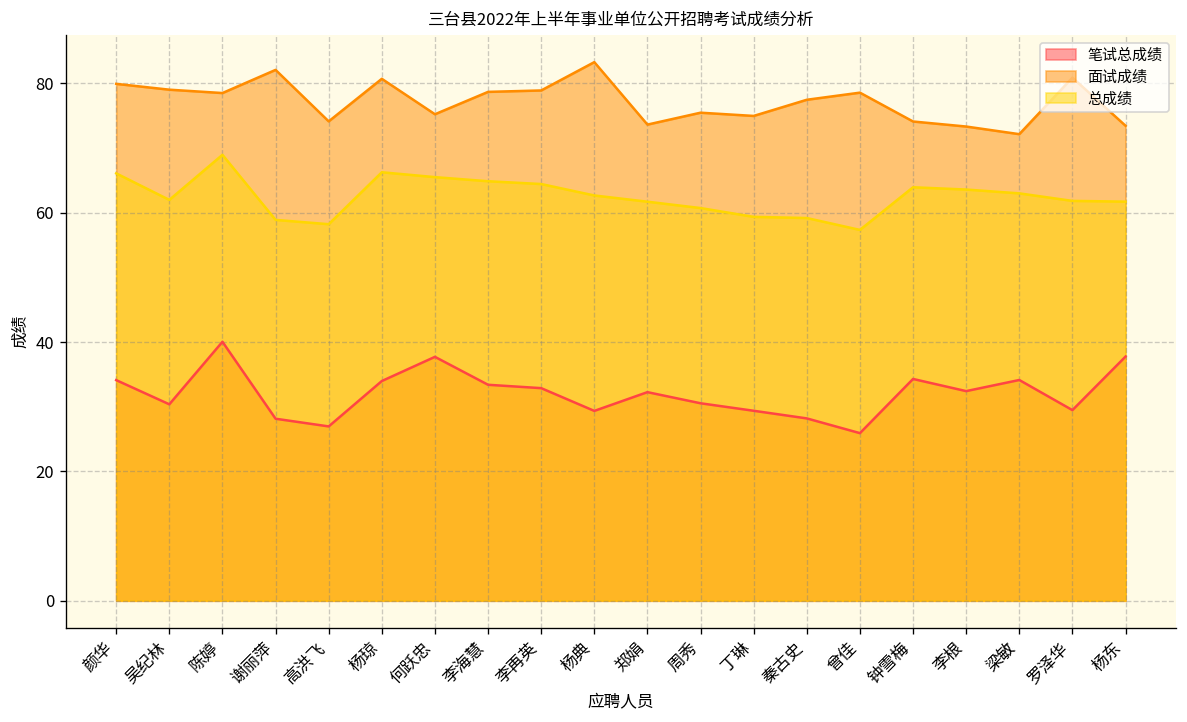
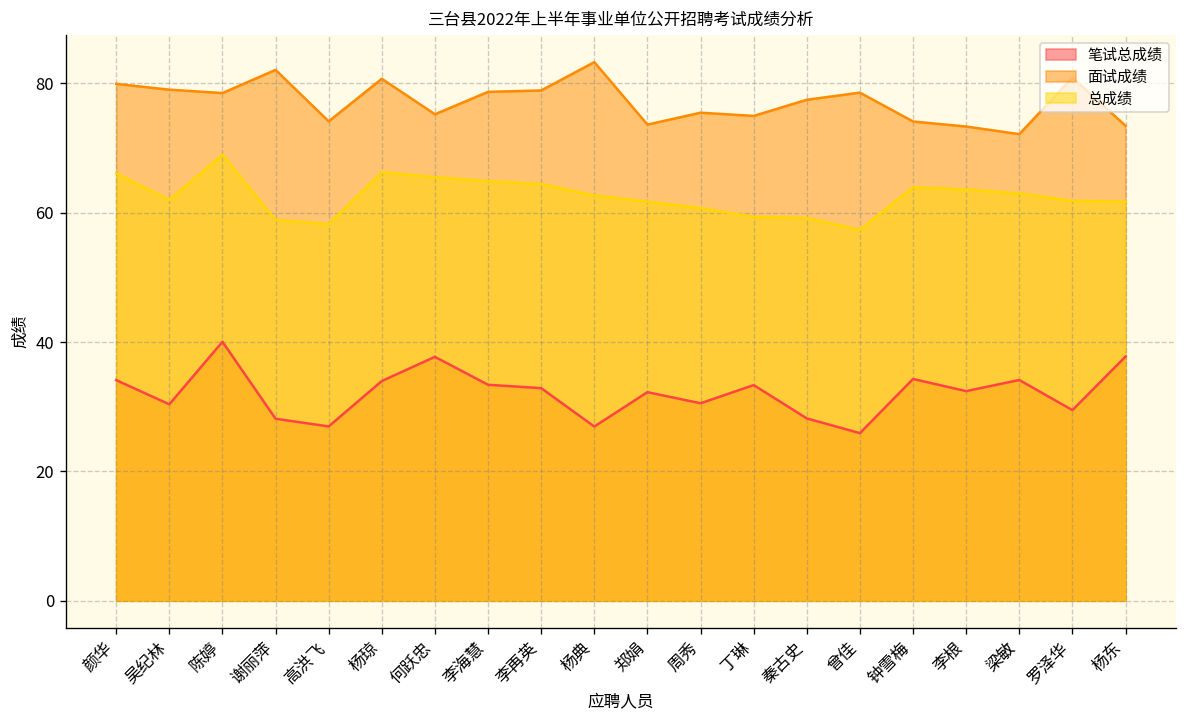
笔试总成绩, 杨典: 29 -> 27
笔试总成绩, 丁琳: 29 -> 33
